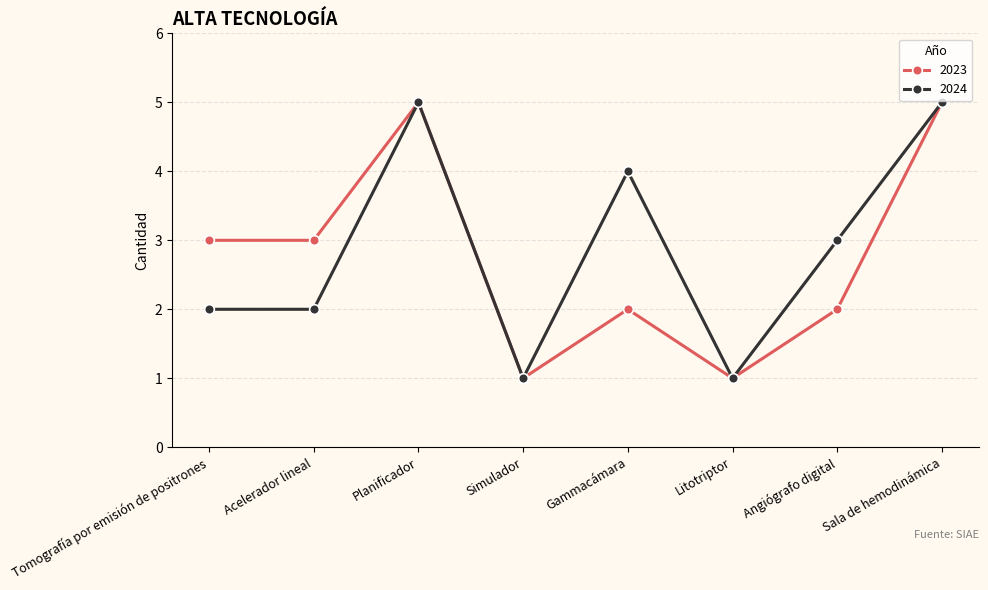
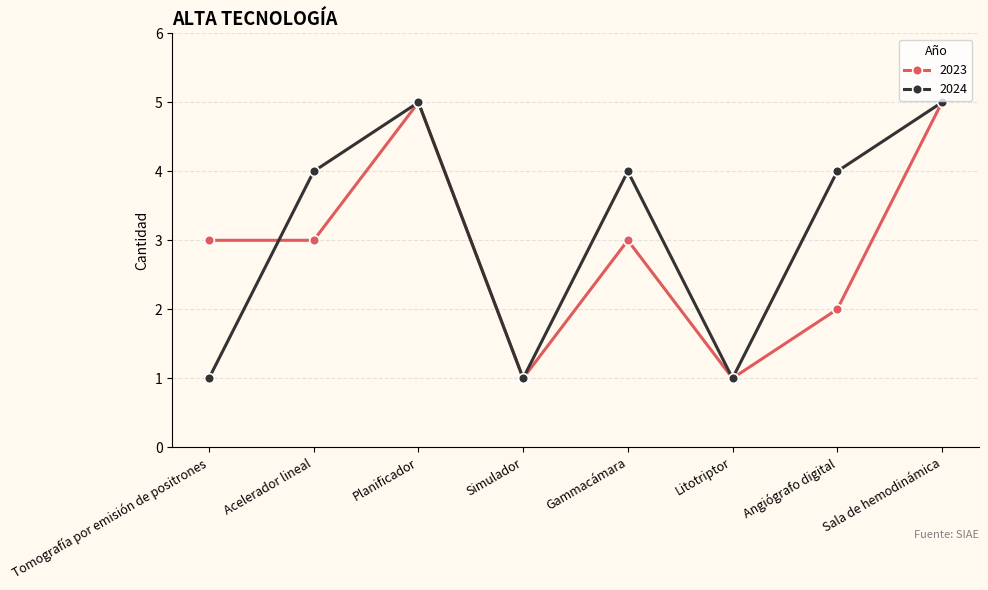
2024, Tomografía por emisión de positrones: 2 -> 1
2024, Acelerador lineal: 2 -> 4
2023, Gammacámara: 2 -> 3
2024, Angiógrafo digital: 3 -> 4
